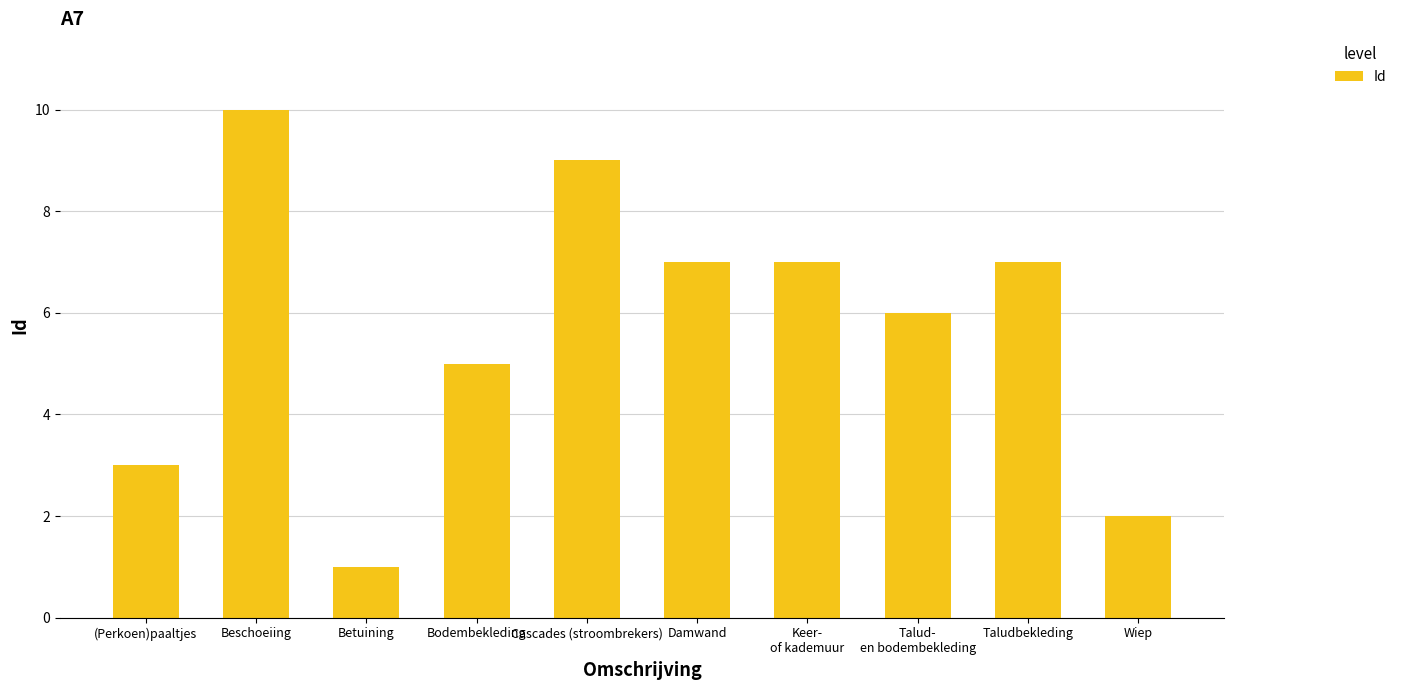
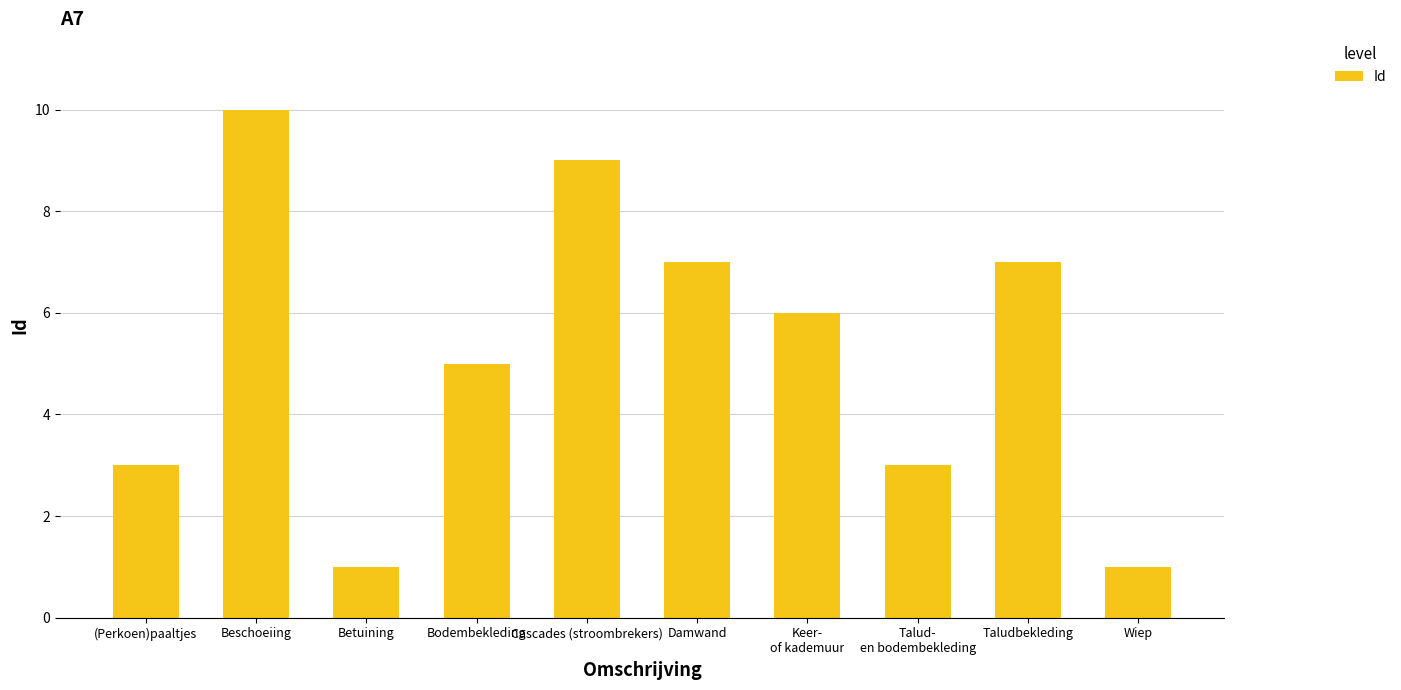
Keer- of kademuur: 7 -> 6
Talud- en bodembekleding: 6 -> 3
Wiep: 2 -> 1
